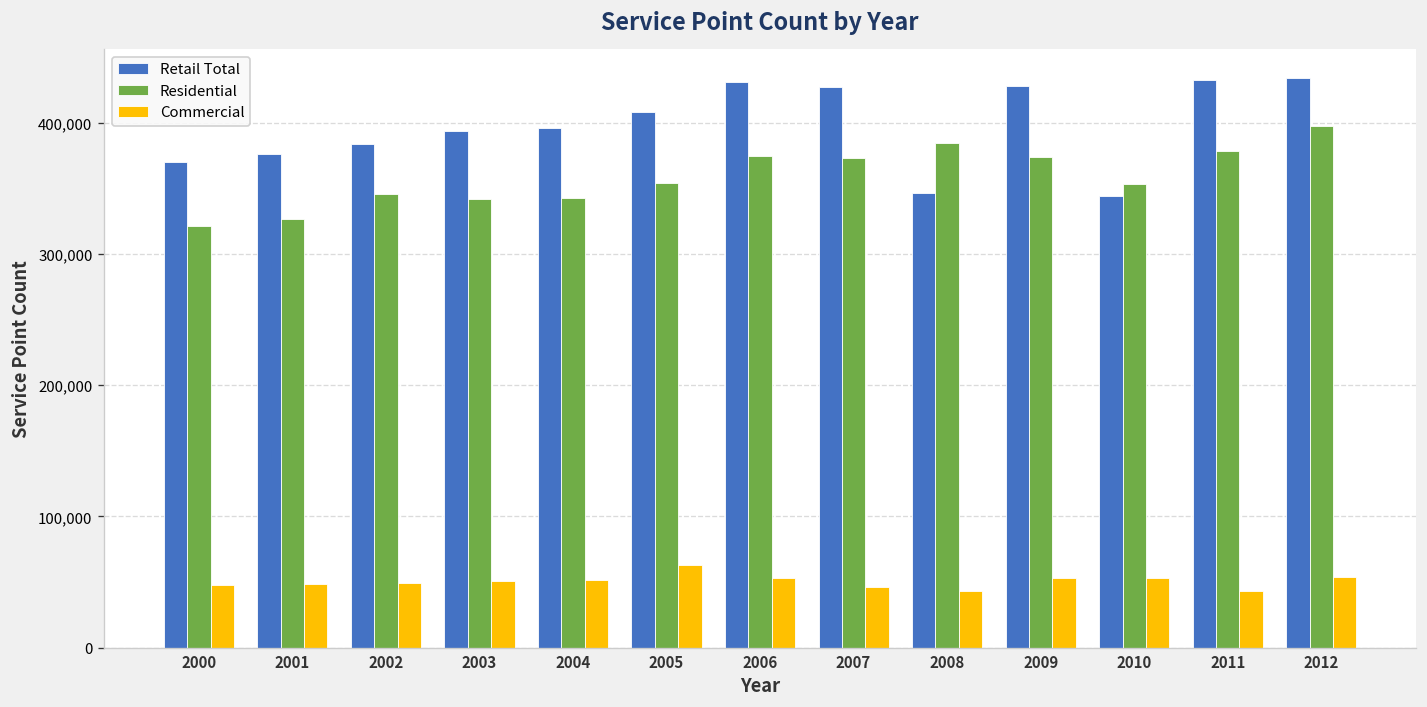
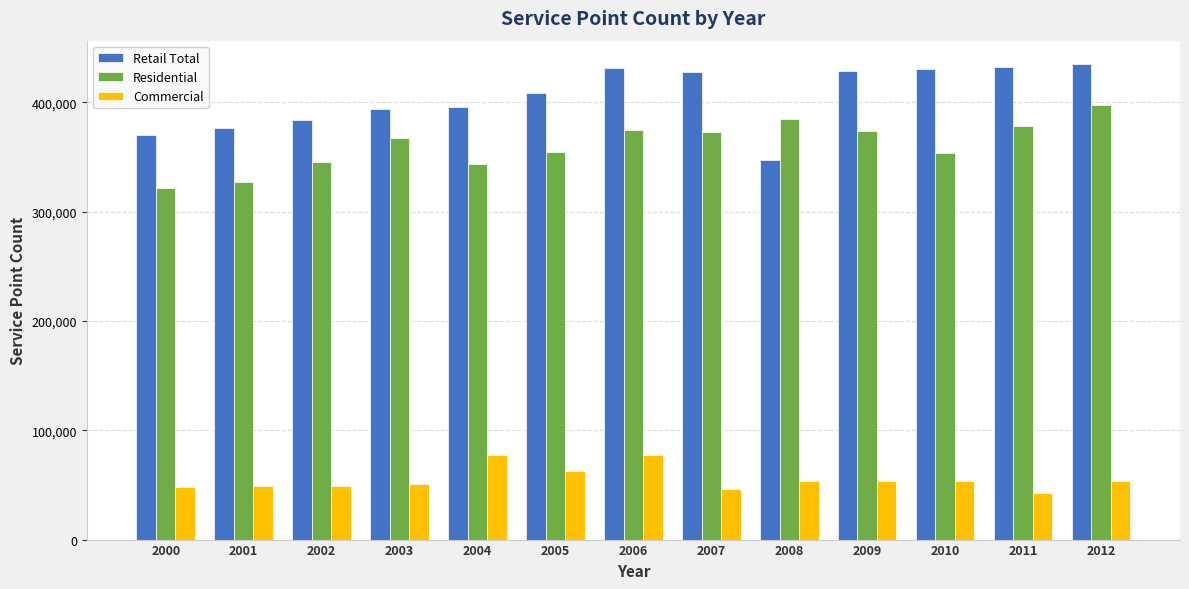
Residential, 2003: 342,000 -> 368,000
Commercial, 2004: 52,000 -> 78,000
Commercial, 2006: 53,000 -> 78,000
Commercial, 2008: 43,000 -> 54,000
Retail Total, 2010: 344,000 -> 431,000
